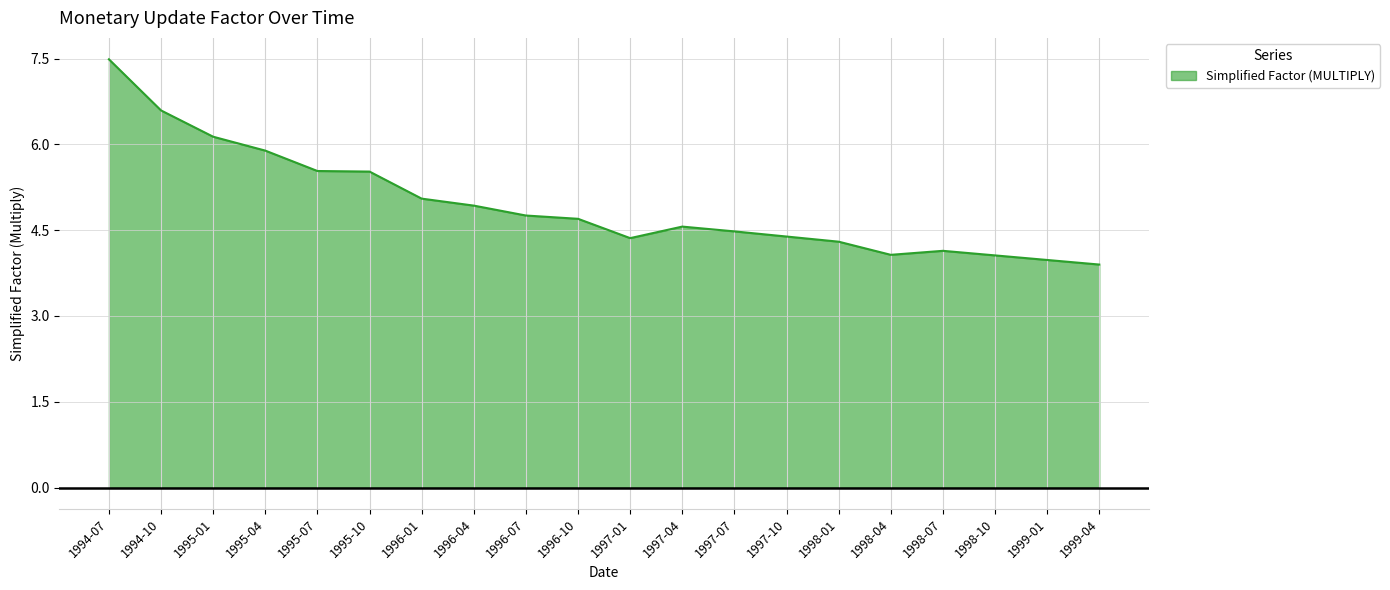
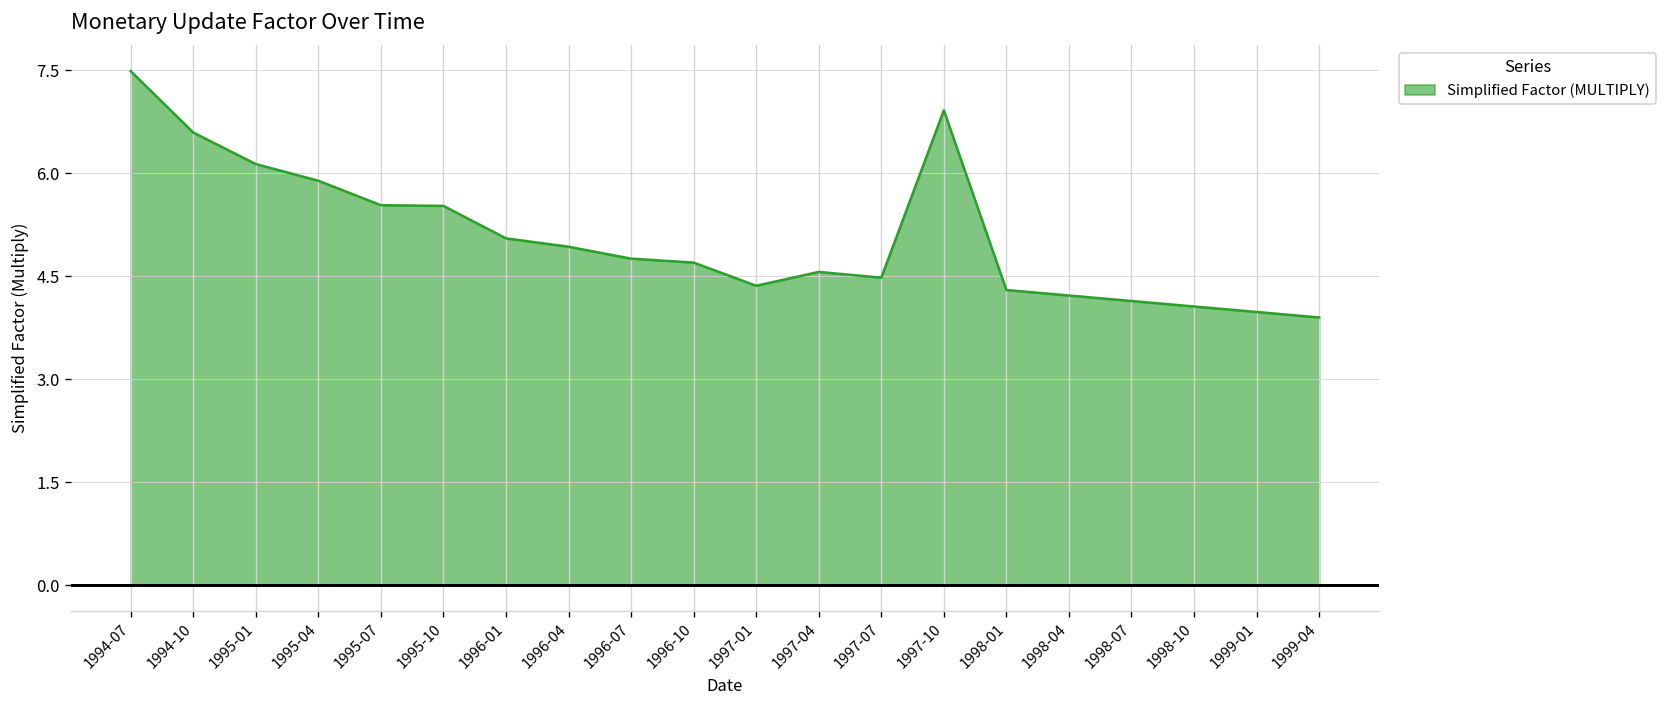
1997-10: 4.4 -> 6.9
1998-04: 4.1 -> 4.2
